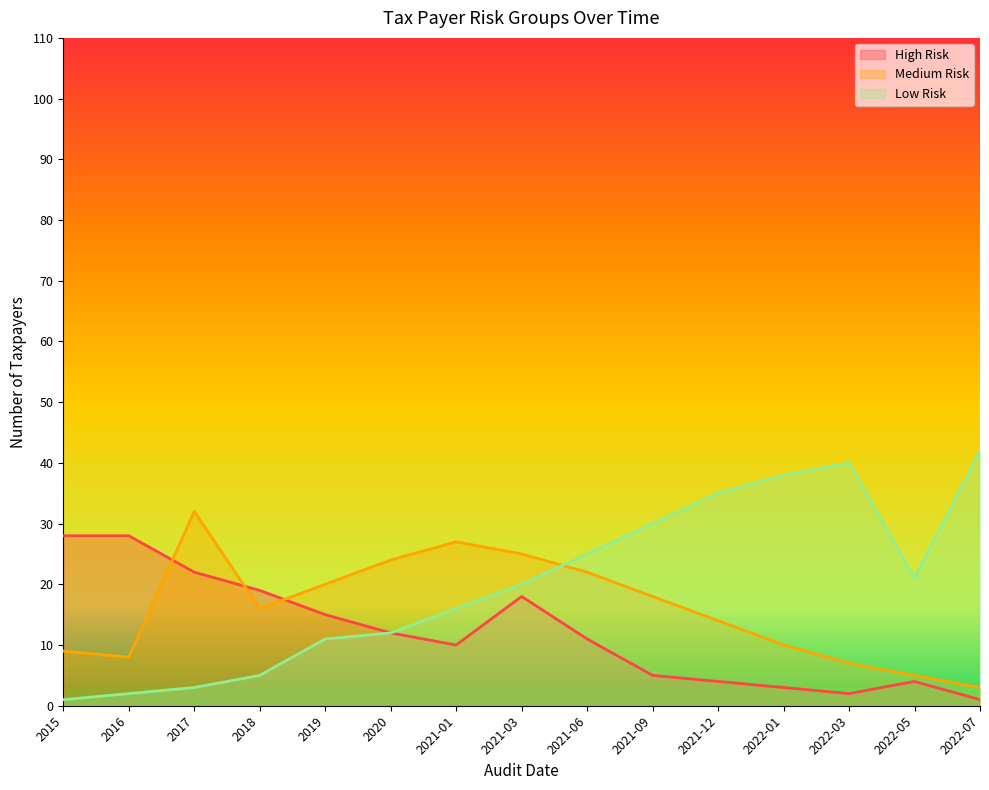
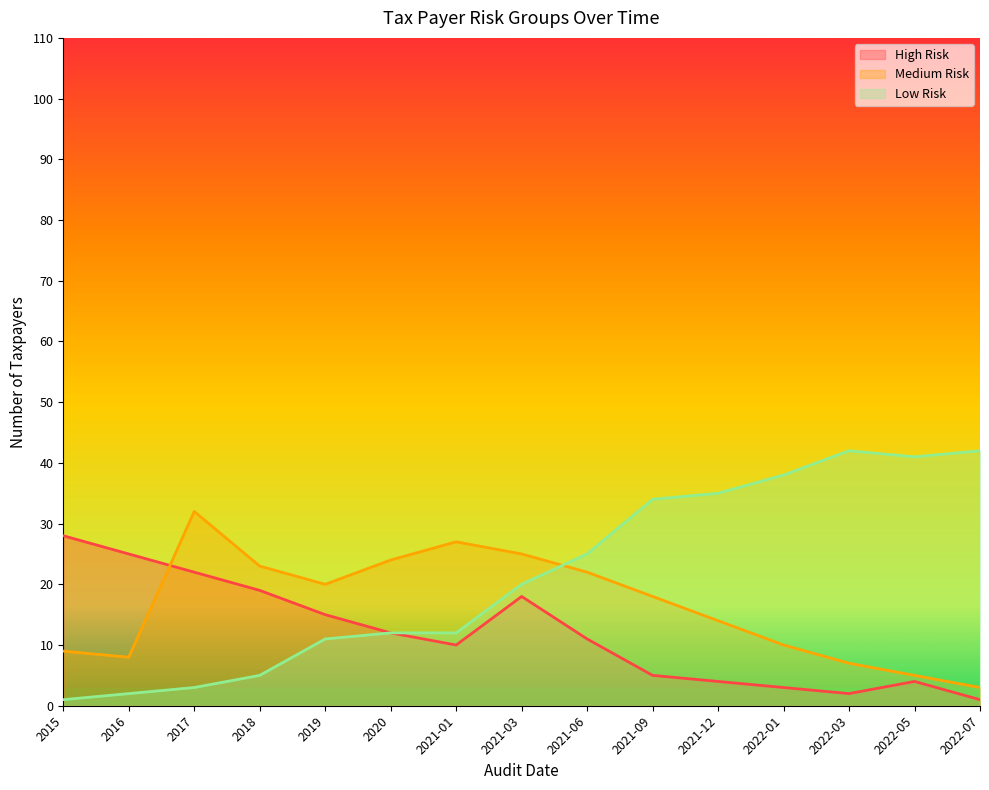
High Risk, 2016: 28 -> 25
Medium Risk, 2018: 16 -> 23
Low Risk, 2021-01: 16 -> 12
Low Risk, 2021-09: 30 -> 34
Low Risk, 2022-03: 40 -> 42
Low Risk, 2022-05: 21 -> 41
